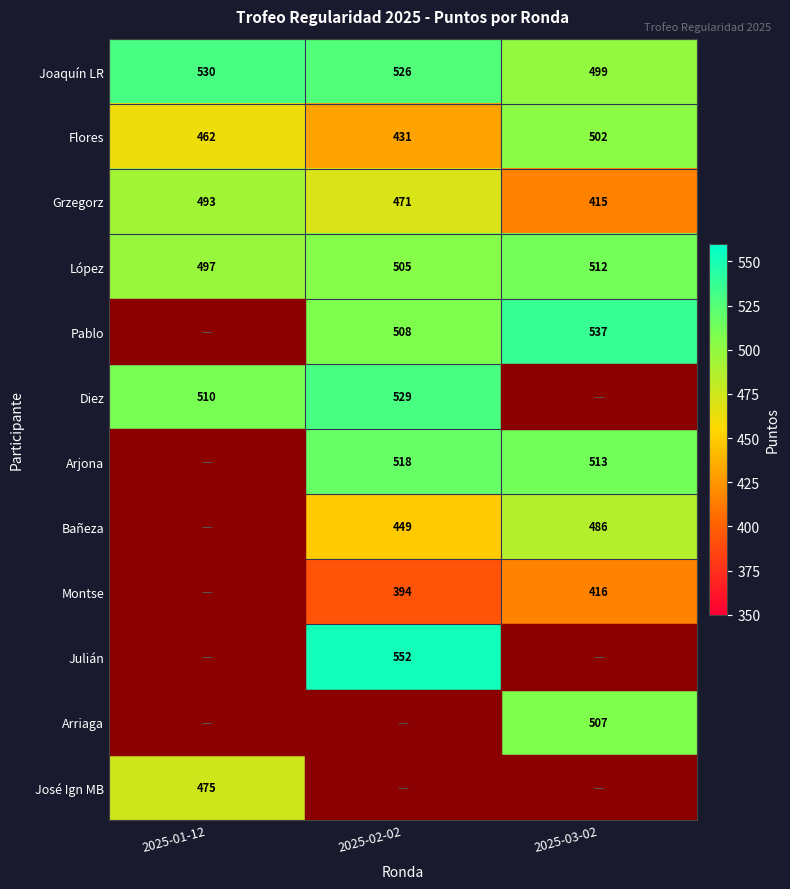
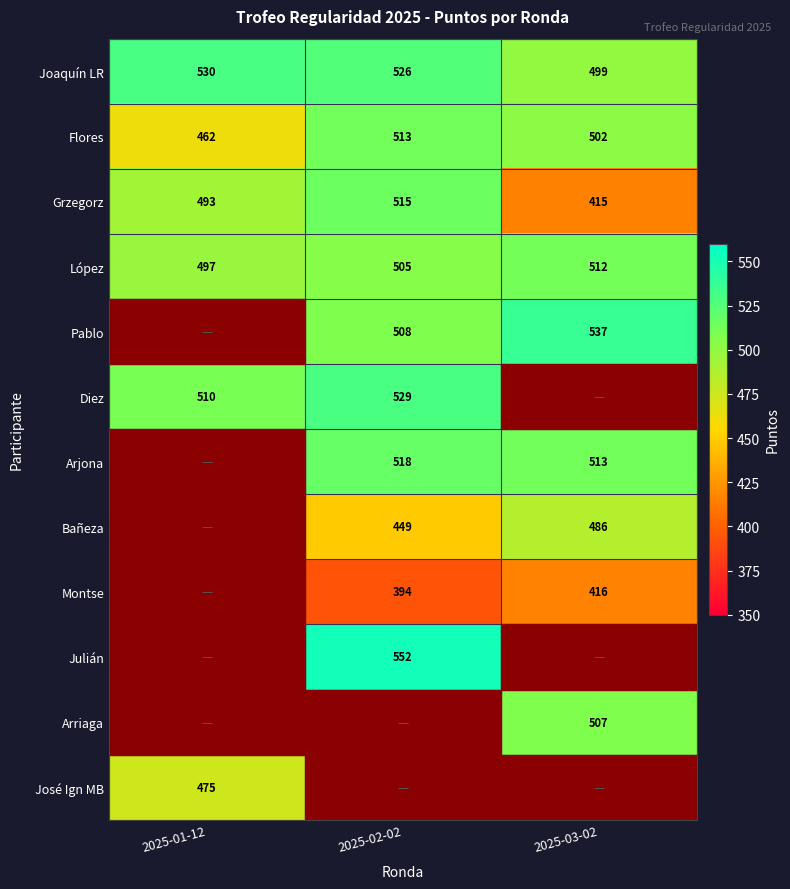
Flores, 2025-02-02: 431 -> 513
Grzegorz, 2025-02-02: 471 -> 515
